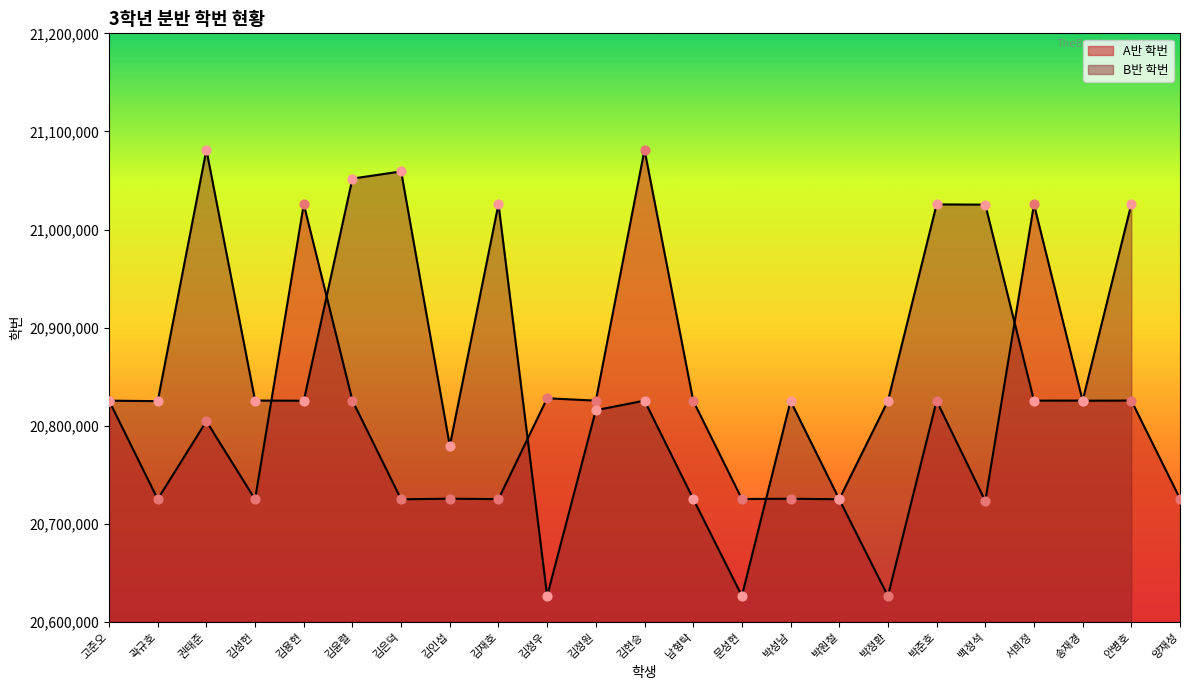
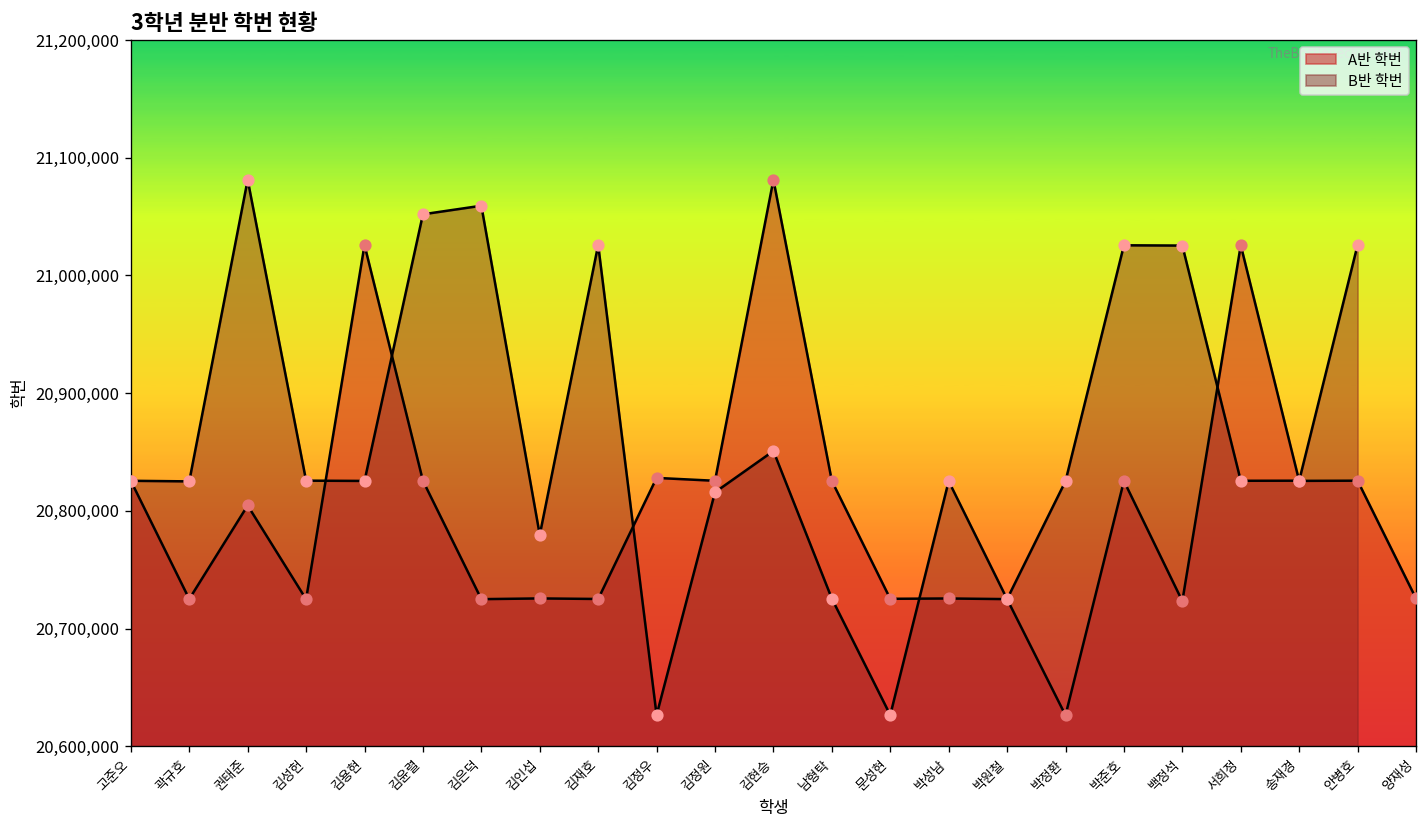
B반 학번, 김현승: 20,830,000 -> 20,850,000
